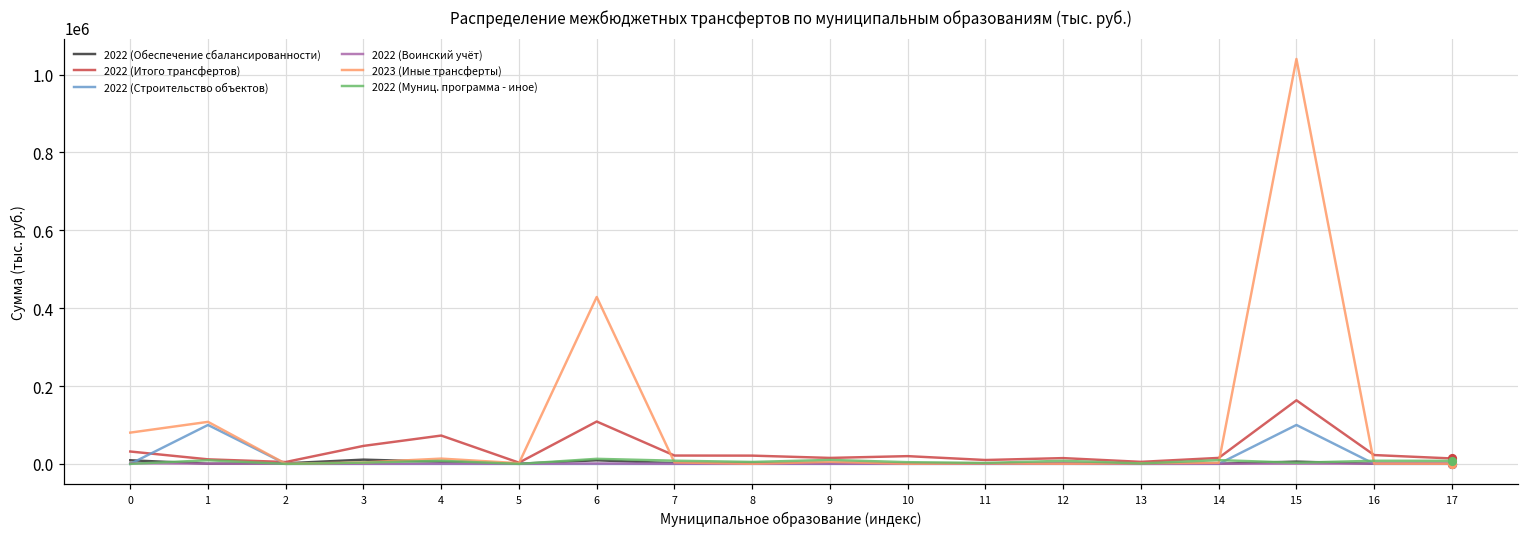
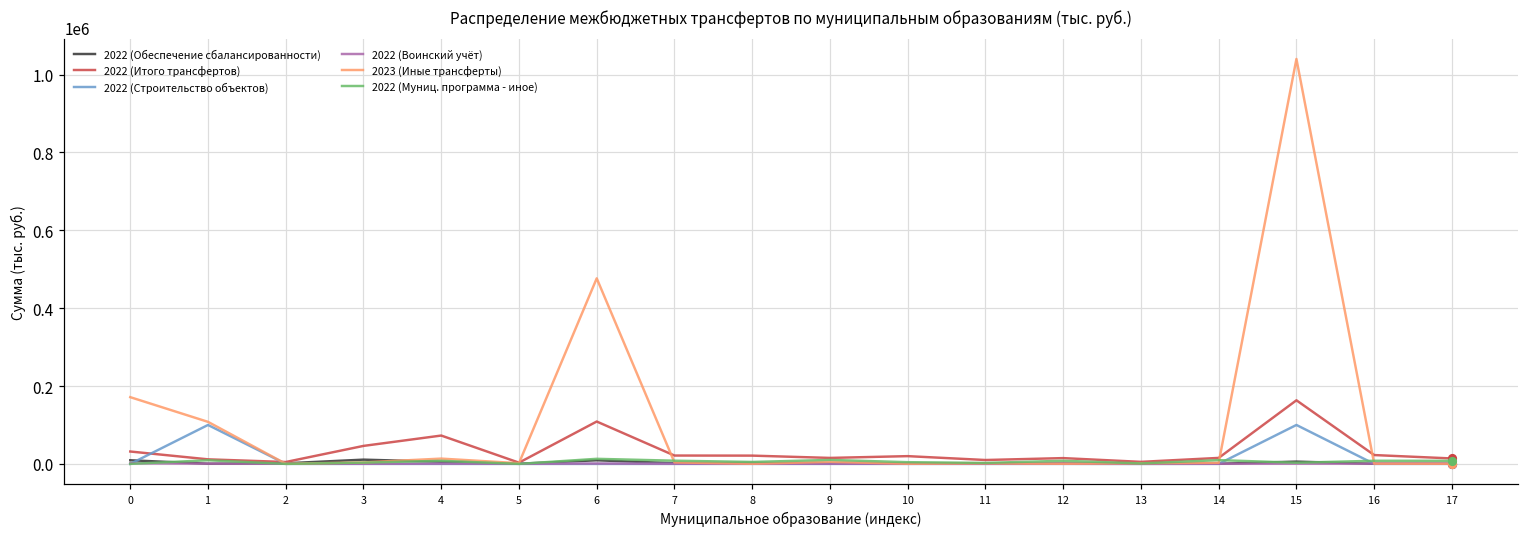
2023 (Иные трансферты), 0: 80000 -> 170000
2023 (Иные трансферты), 6: 430000 -> 480000
